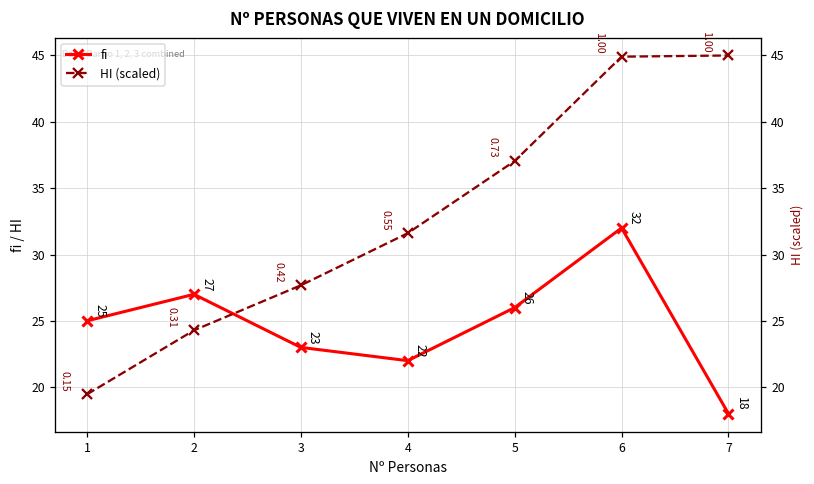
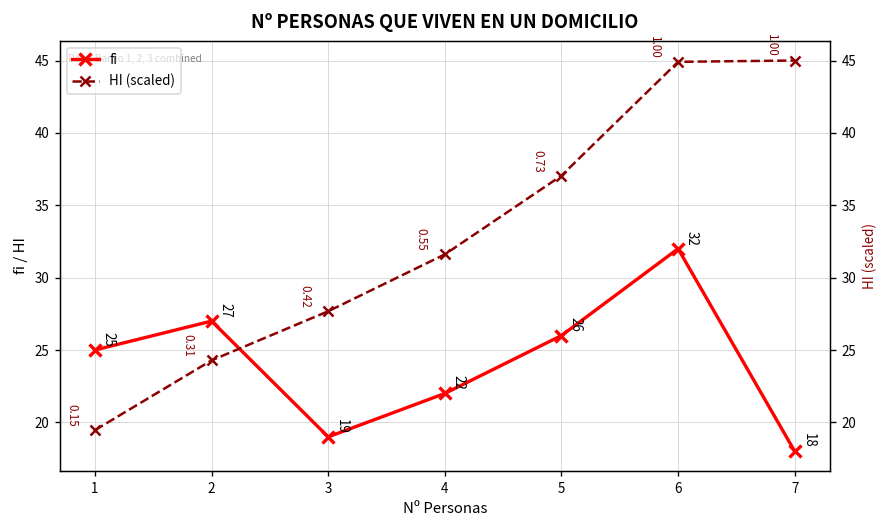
fi, 3: 23 -> 19
